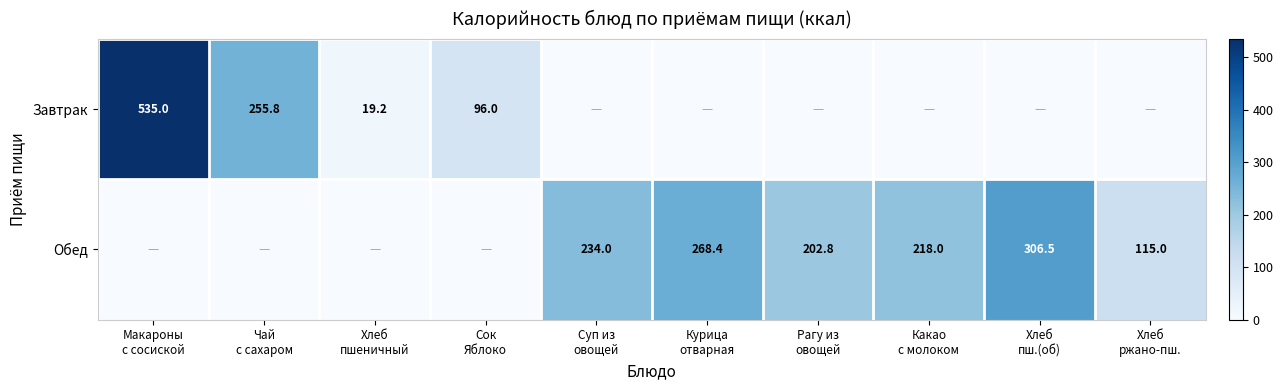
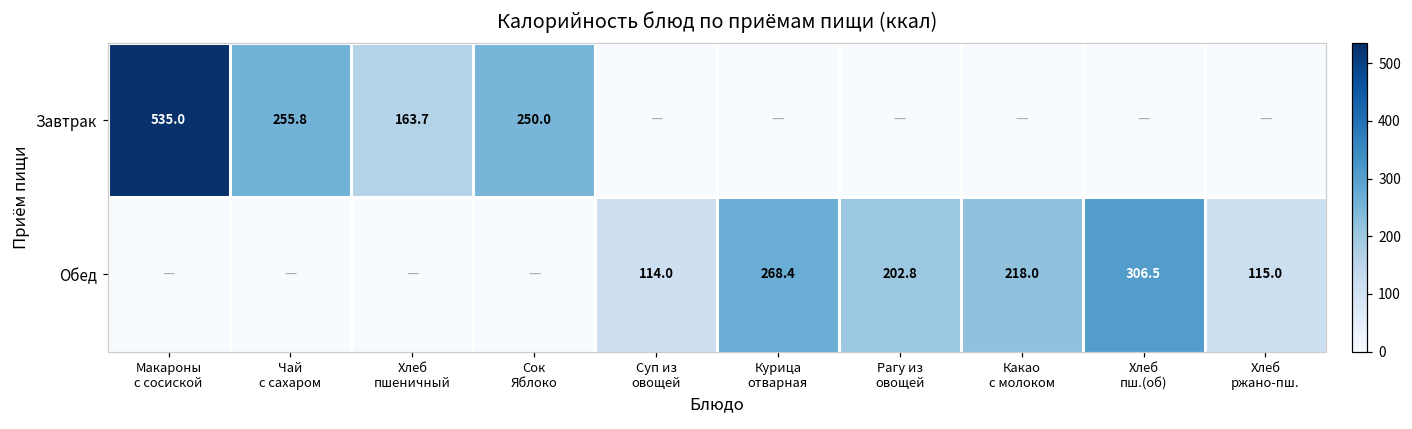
Завтрак, Хлеб пшеничный: 19.2 -> 163.7
Завтрак, Сок Яблоко: 96.0 -> 250.0
Обед, Суп из овощей: 234.0 -> 114.0
